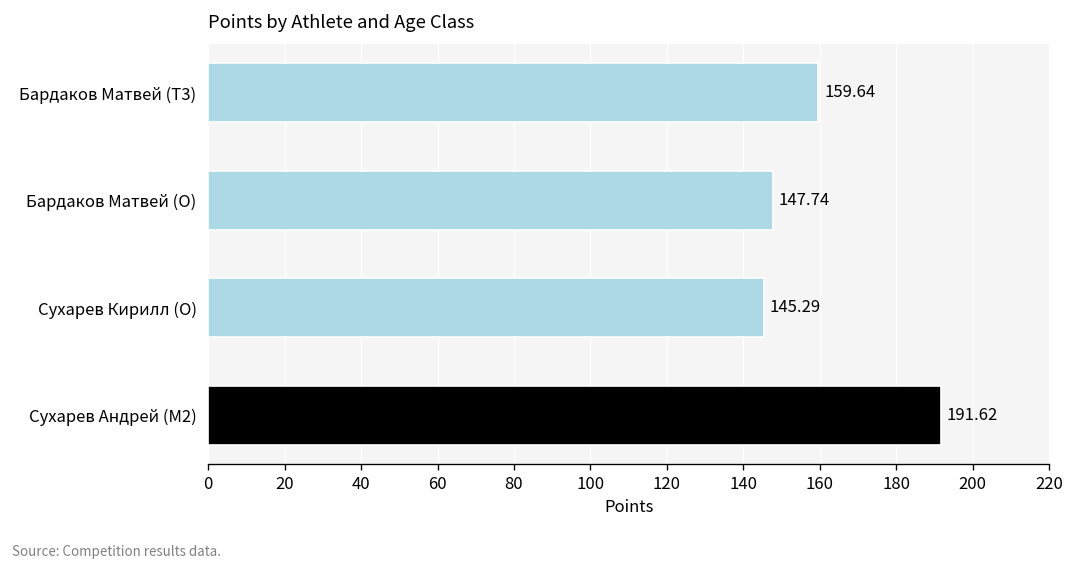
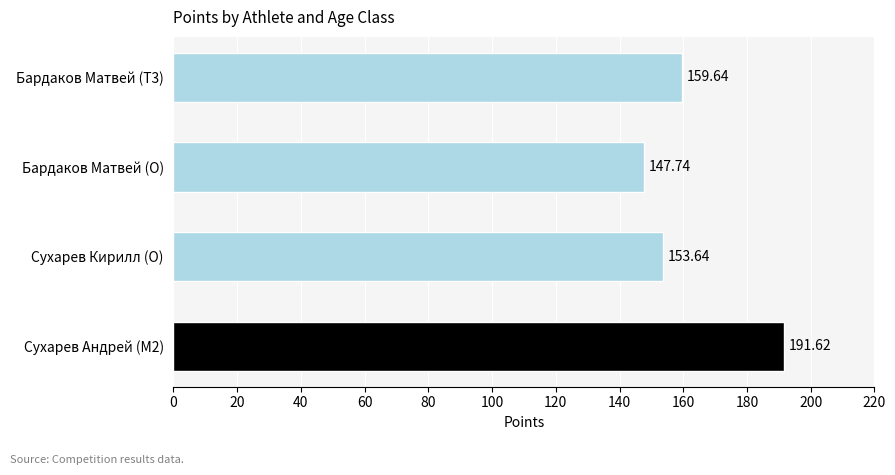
Сухарев Кирилл (O): 145.29 -> 153.64
